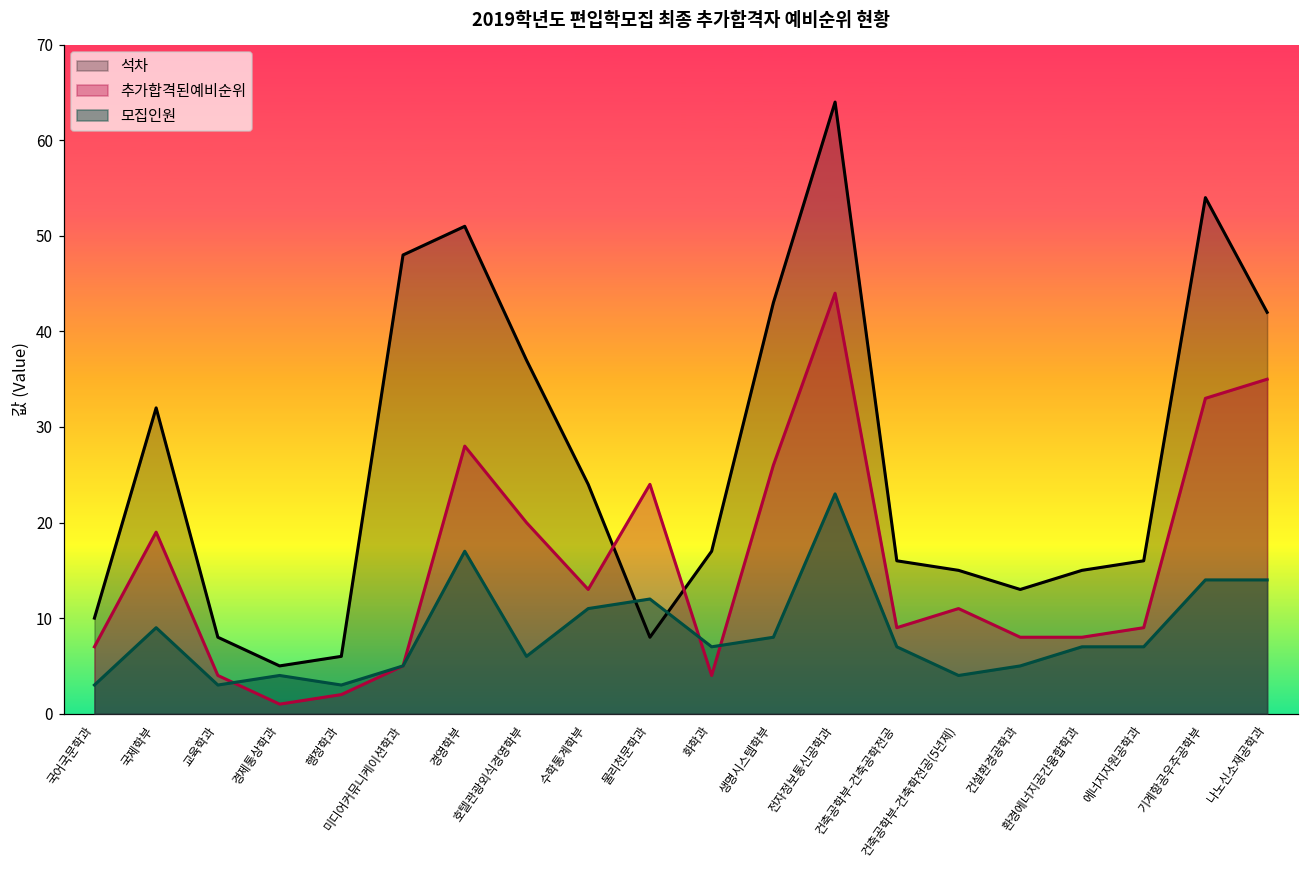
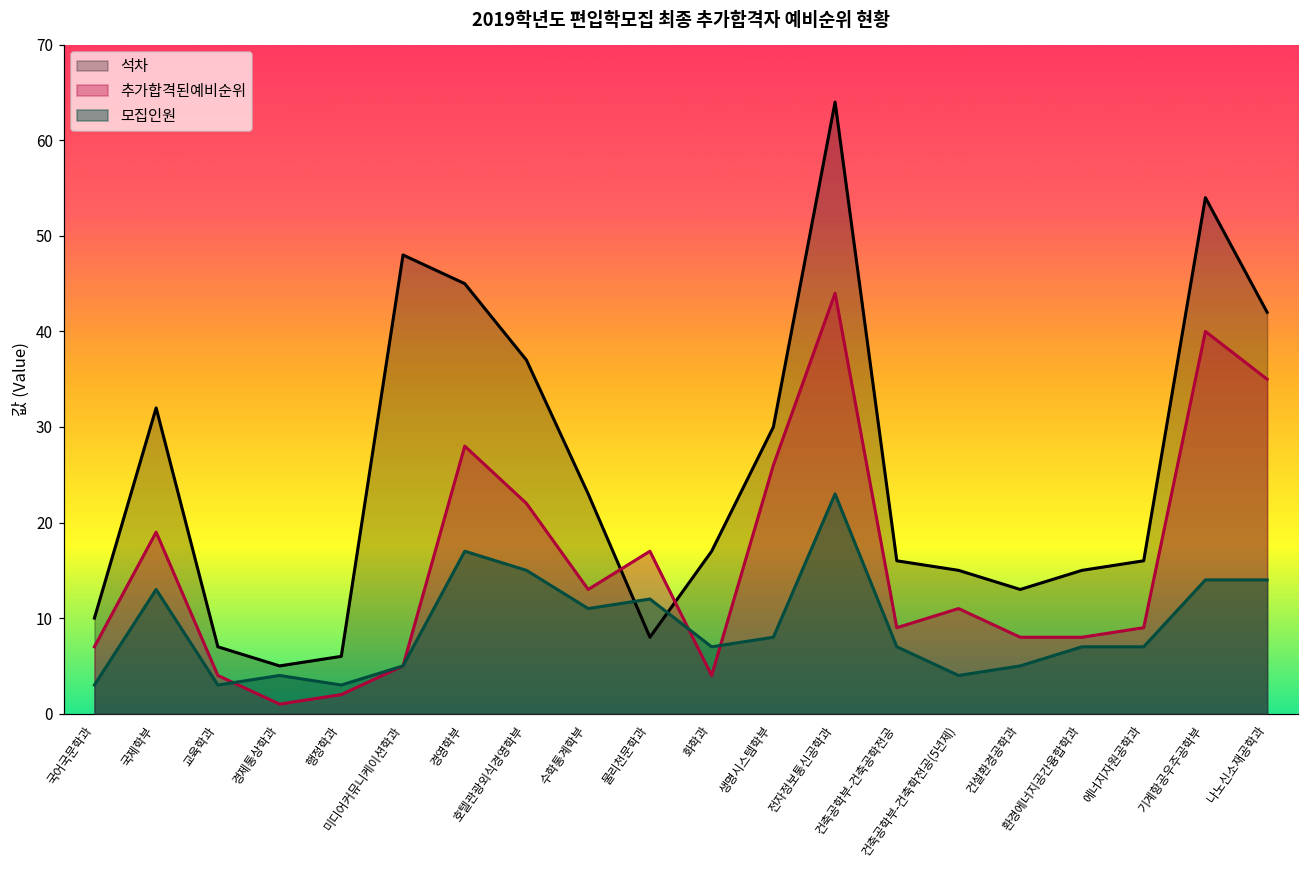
모집인원, 국제학부: 9 -> 13
석차, 교육학과: 8 -> 7
석차, 경영학부: 51 -> 45
추가합격된예비순위, 호텔관광외식경영학부: 20 -> 22
모집인원, 호텔관광외식경영학부: 6 -> 15
석차, 수학통계학부: 24 -> 23
추가합격된예비순위, 물리천문학과: 24 -> 17
석차, 생명시스템학부: 43 -> 30
추가합격된예비순위, 기계항공우주공학부: 33 -> 40
